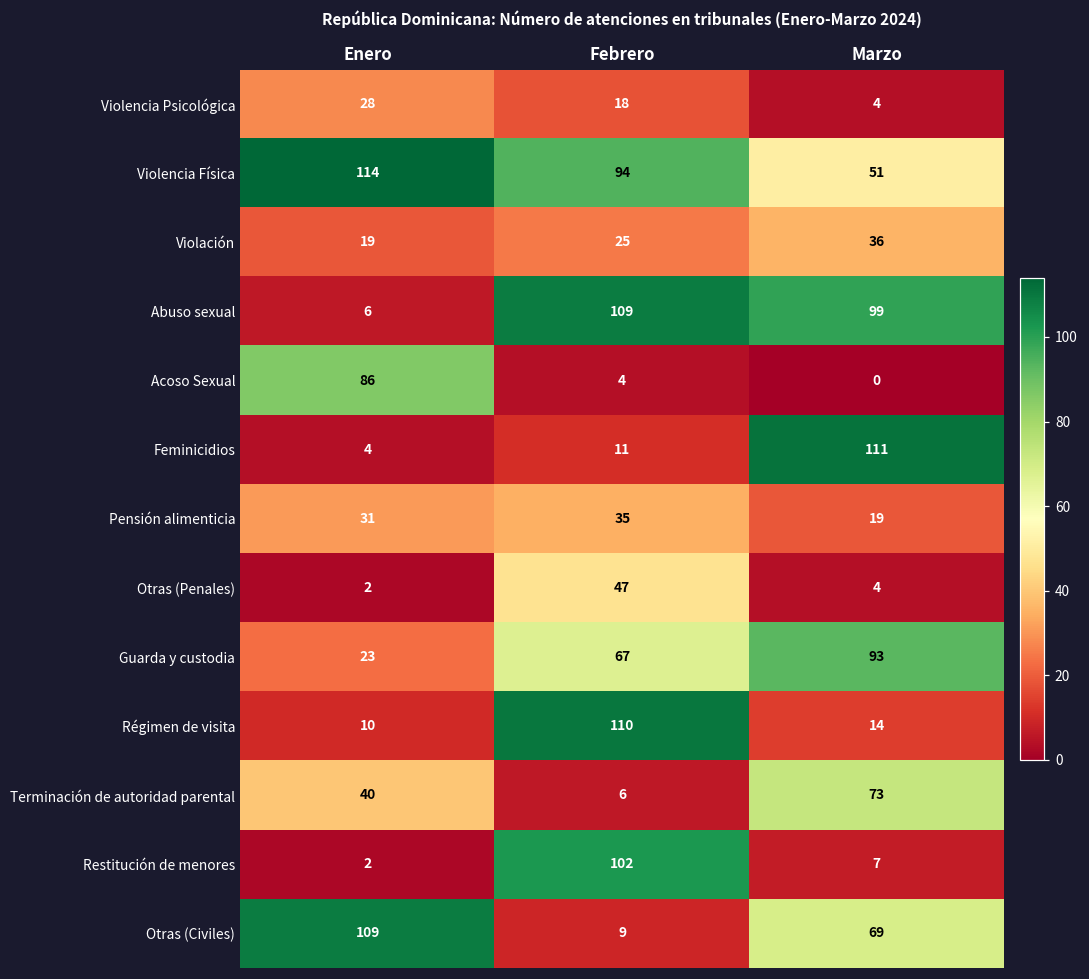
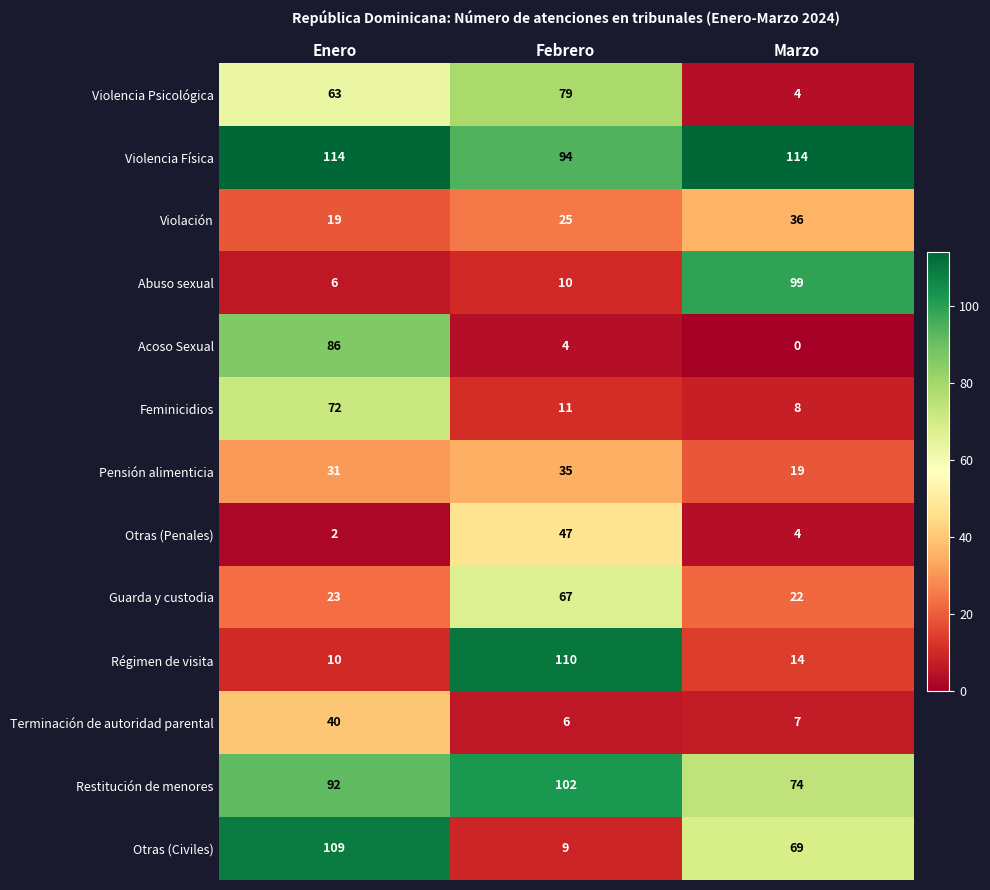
Violencia Psicológica, Enero: 28 -> 63
Violencia Psicológica, Febrero: 18 -> 79
Violencia Física, Marzo: 51 -> 114
Abuso sexual, Febrero: 109 -> 10
Feminicidios, Enero: 4 -> 72
Feminicidios, Marzo: 111 -> 8
Guarda y custodia, Marzo: 93 -> 22
Terminación de autoridad parental, Marzo: 73 -> 7
Restitución de menores, Enero: 2 -> 92
Restitución de menores, Marzo: 7 -> 74
